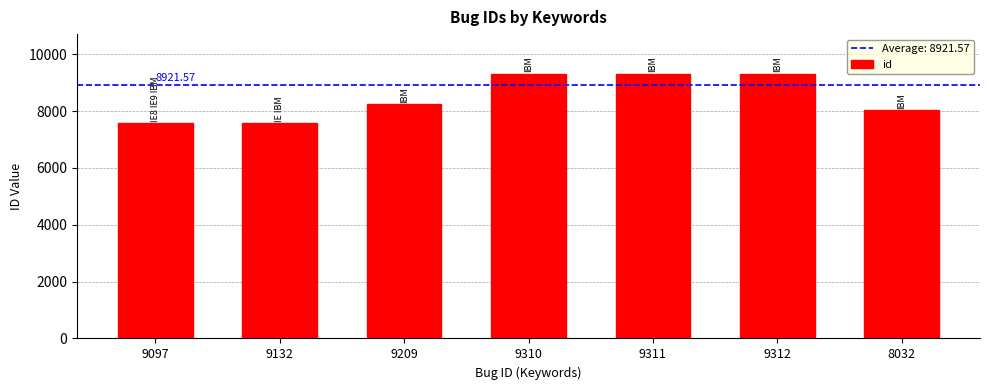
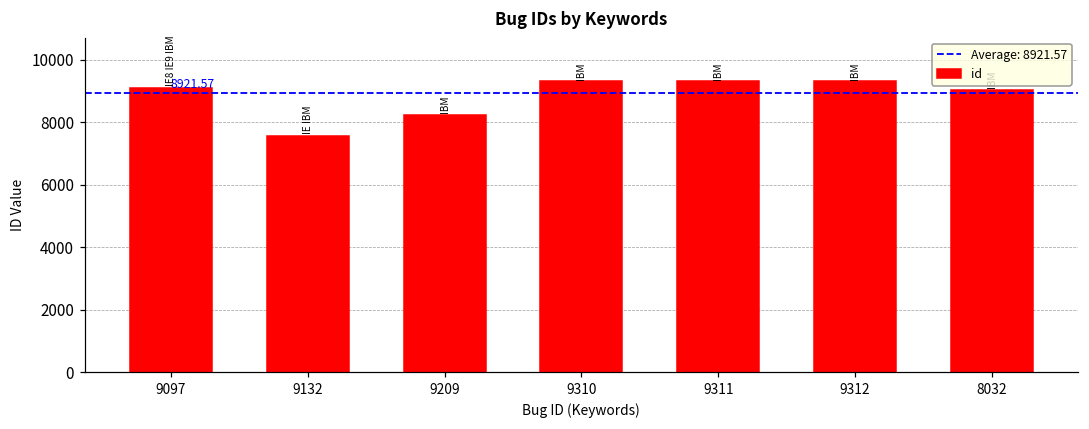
9097: 7600 -> 9100
8032: 8000 -> 9000
